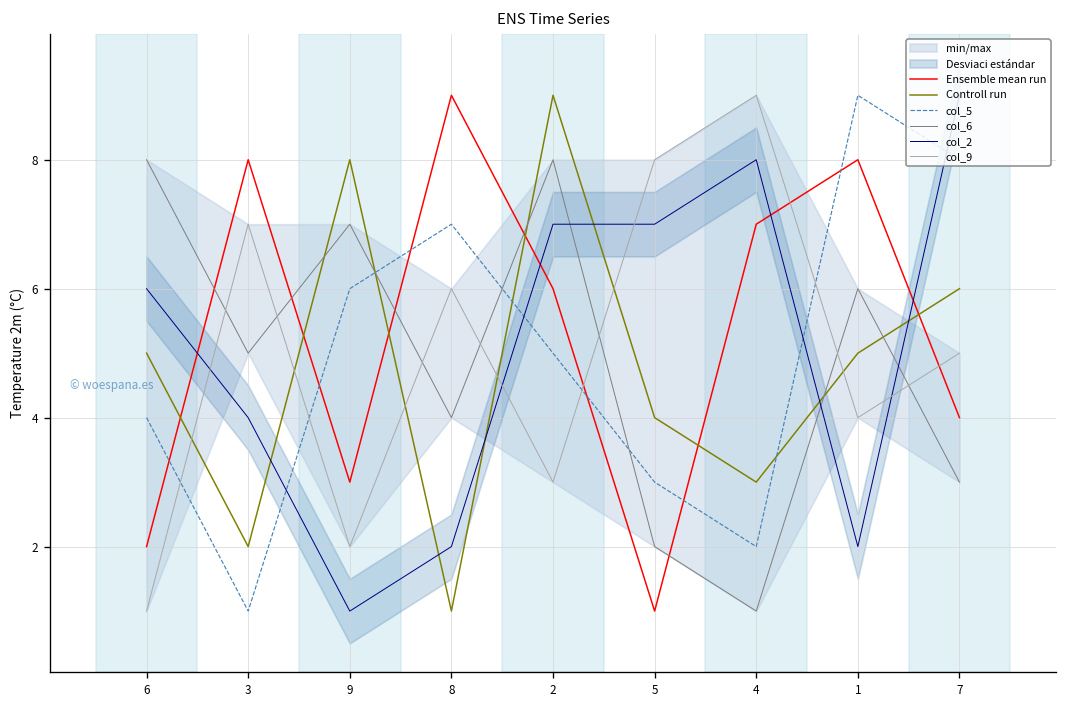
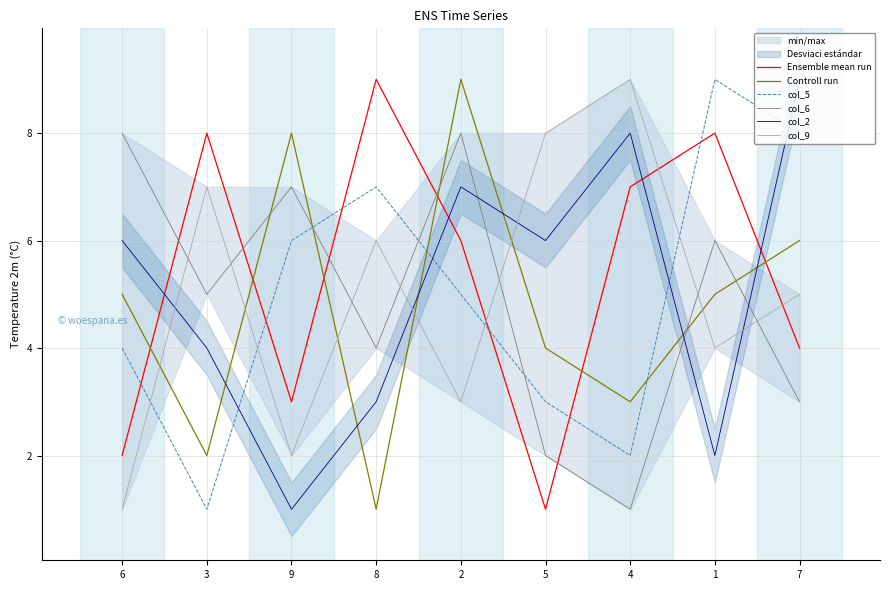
col_2, 8: 2 -> 3
col_2, 5: 7 -> 6
